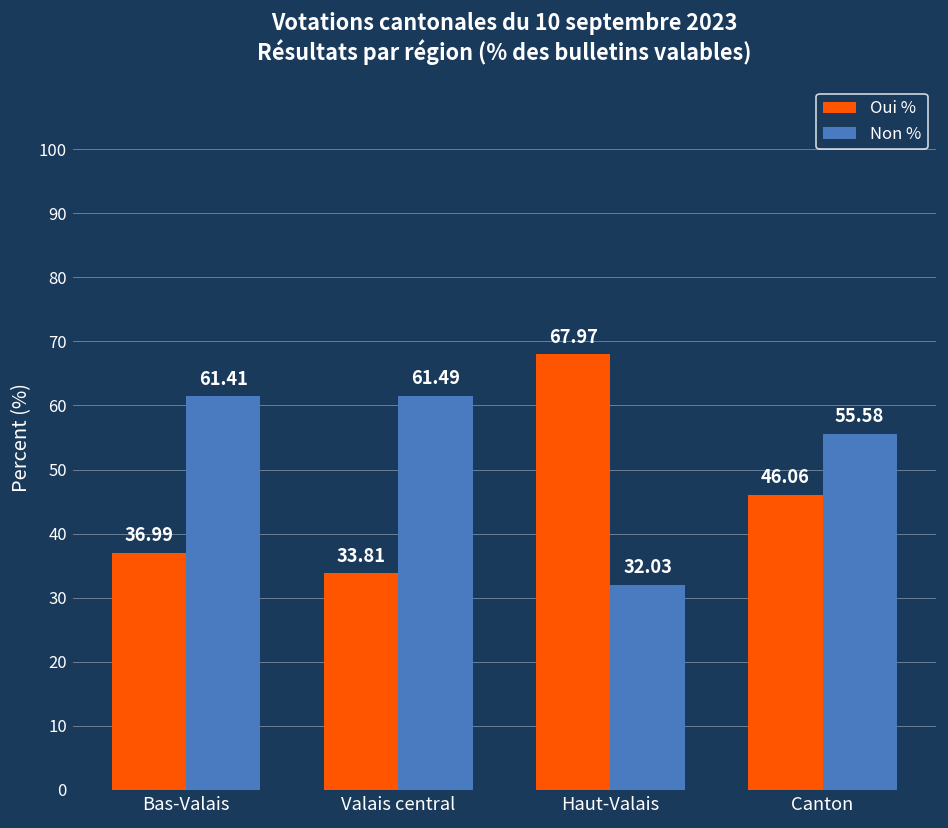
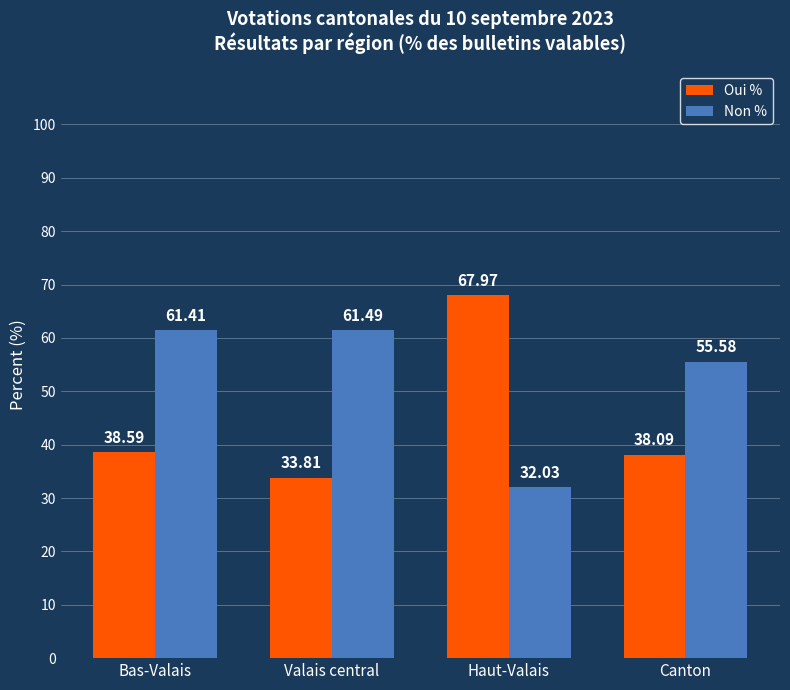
Oui %, Bas-Valais: 36.99 -> 38.59
Oui %, Canton: 46.06 -> 38.09
